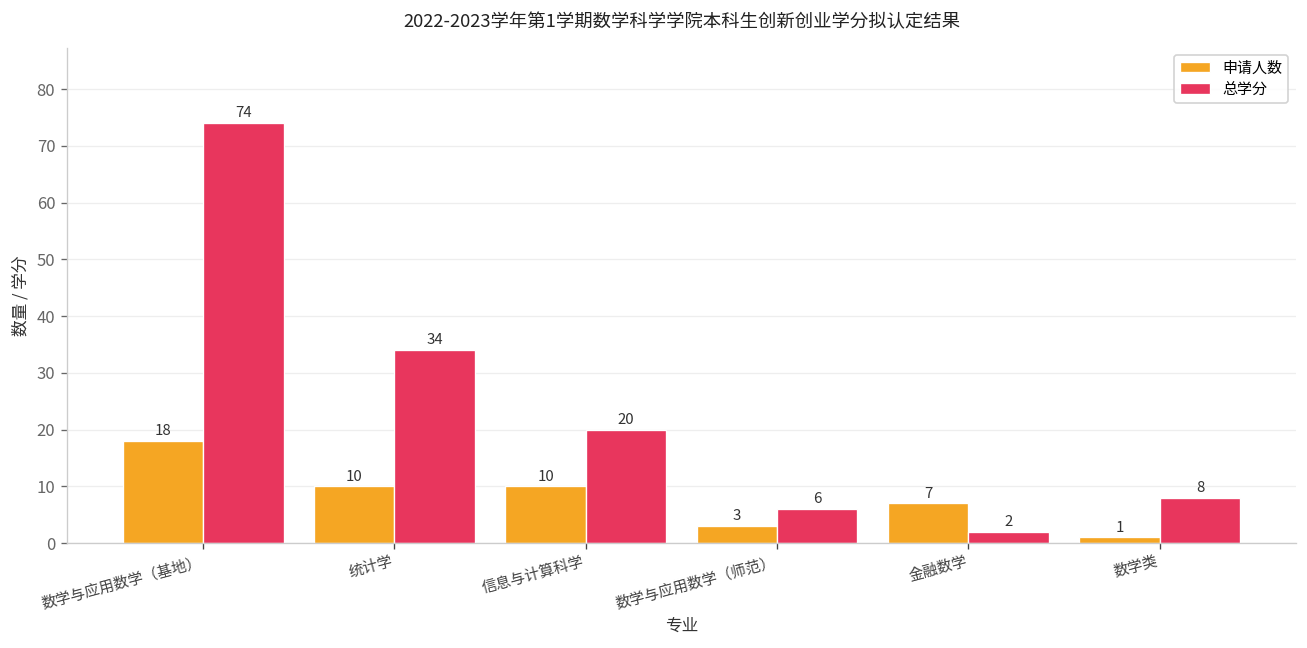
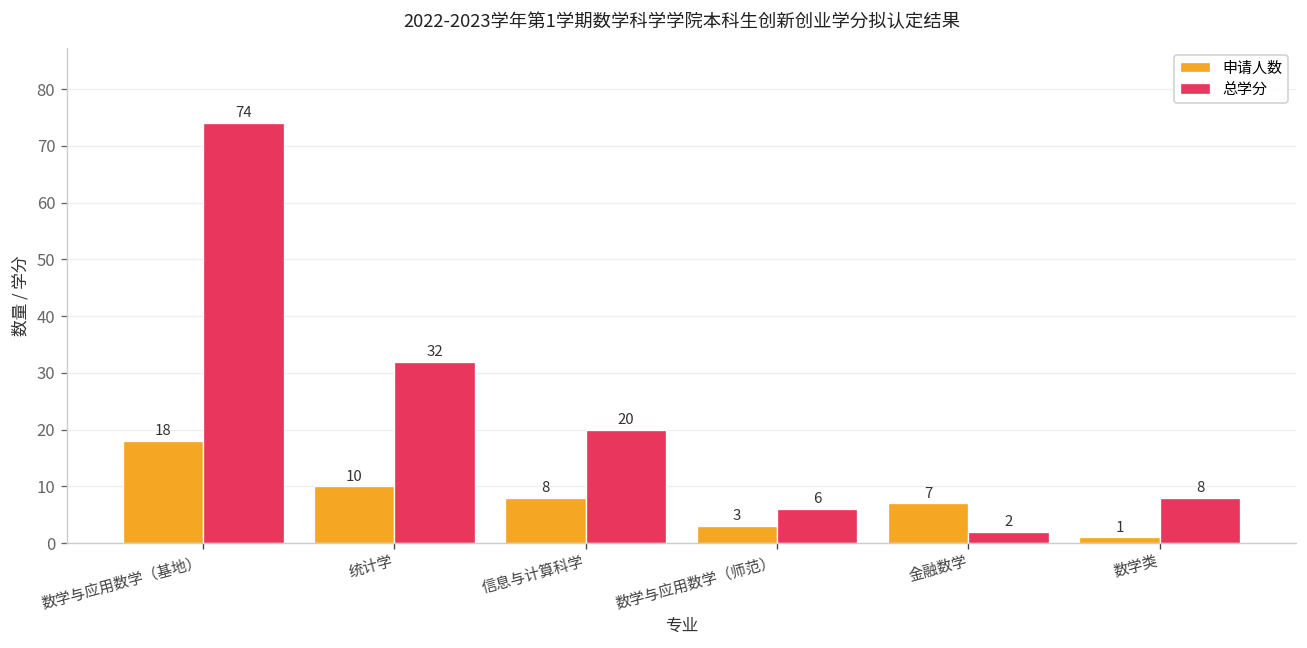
总学分, 统计学: 34 -> 32
申请人数, 信息与计算科学: 10 -> 8
